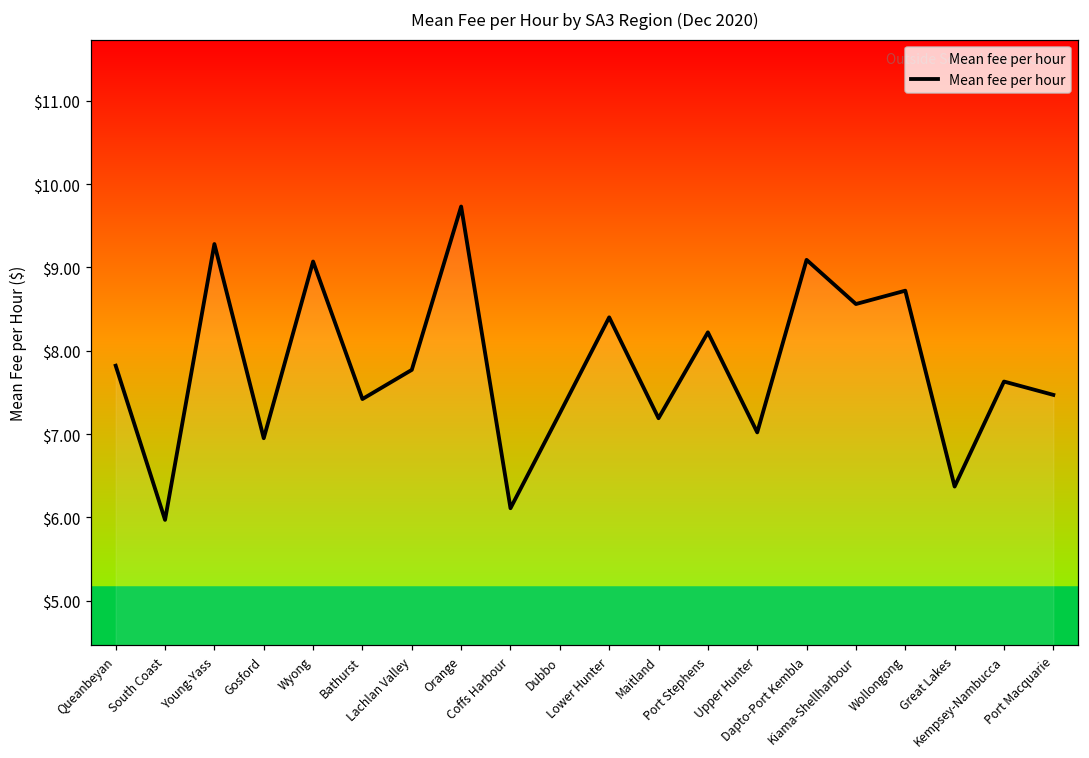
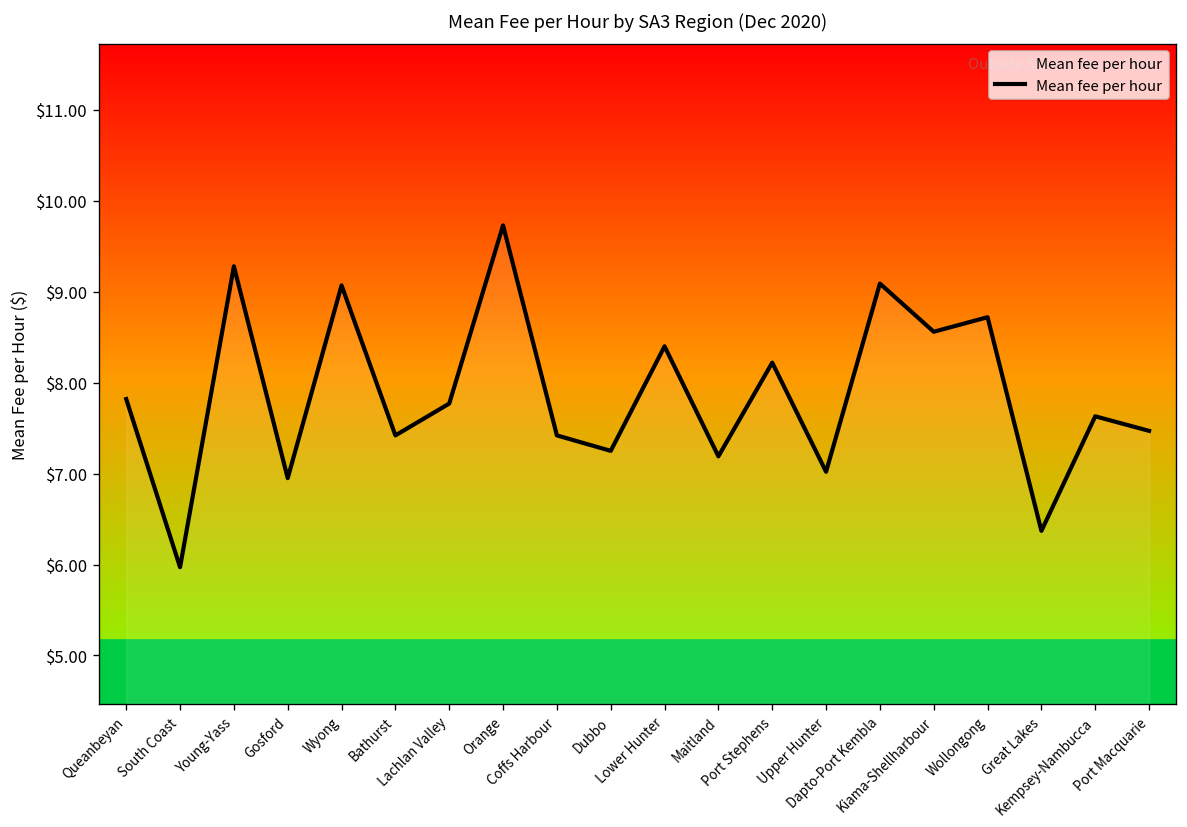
Coffs Harbour: $6.1 -> $7.4
